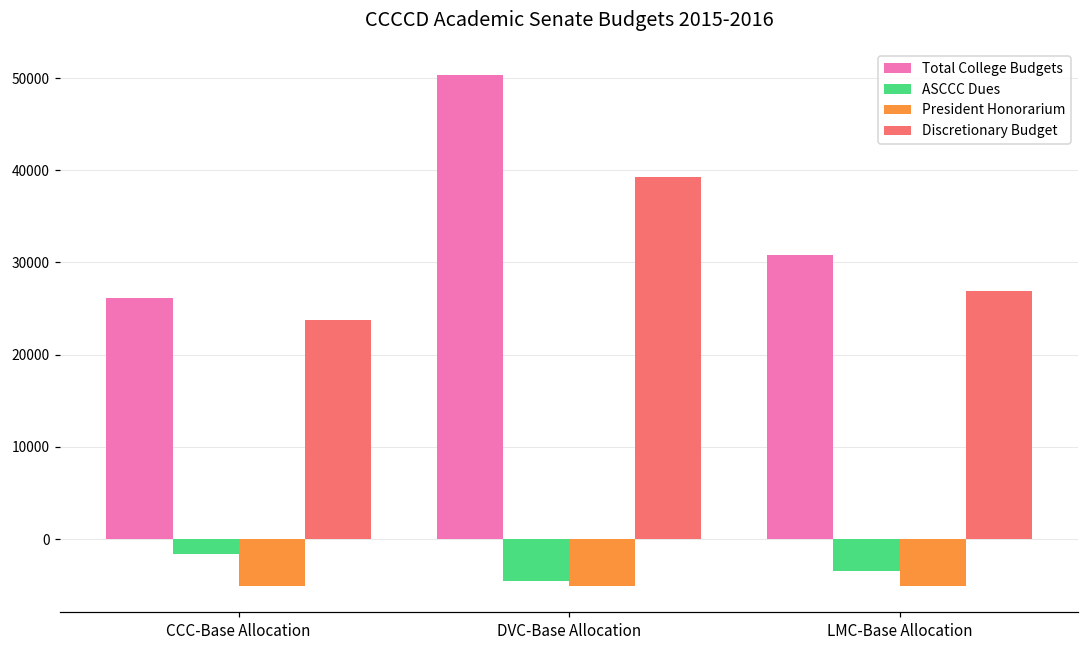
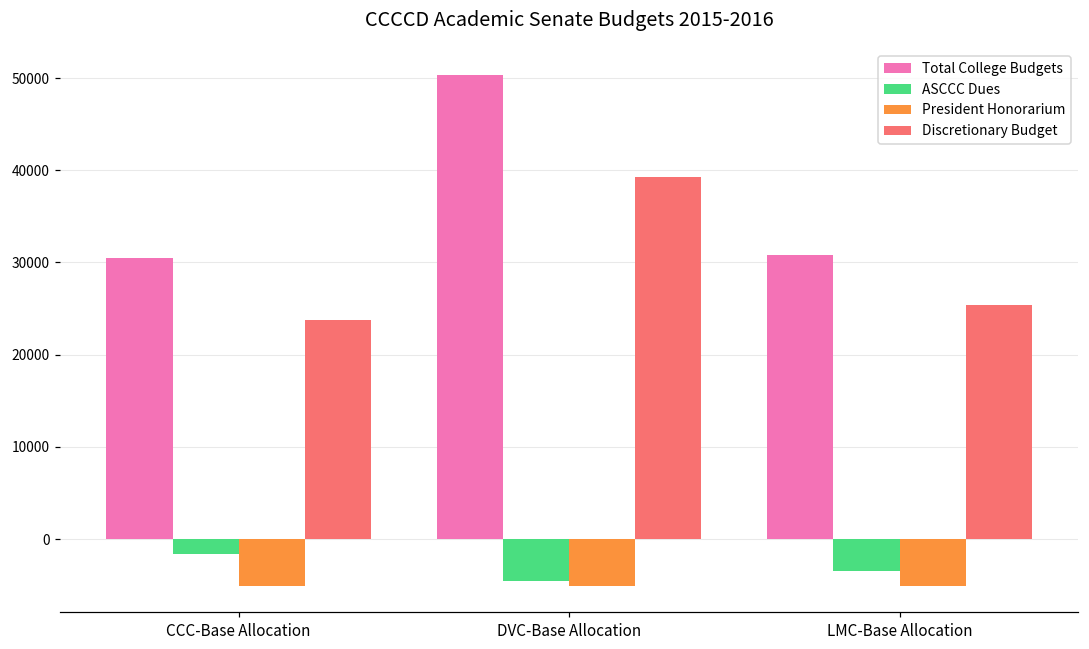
Total College Budgets, CCC-Base Allocation: 26000 -> 30000
Discretionary Budget, LMC-Base Allocation: 27000 -> 25000
